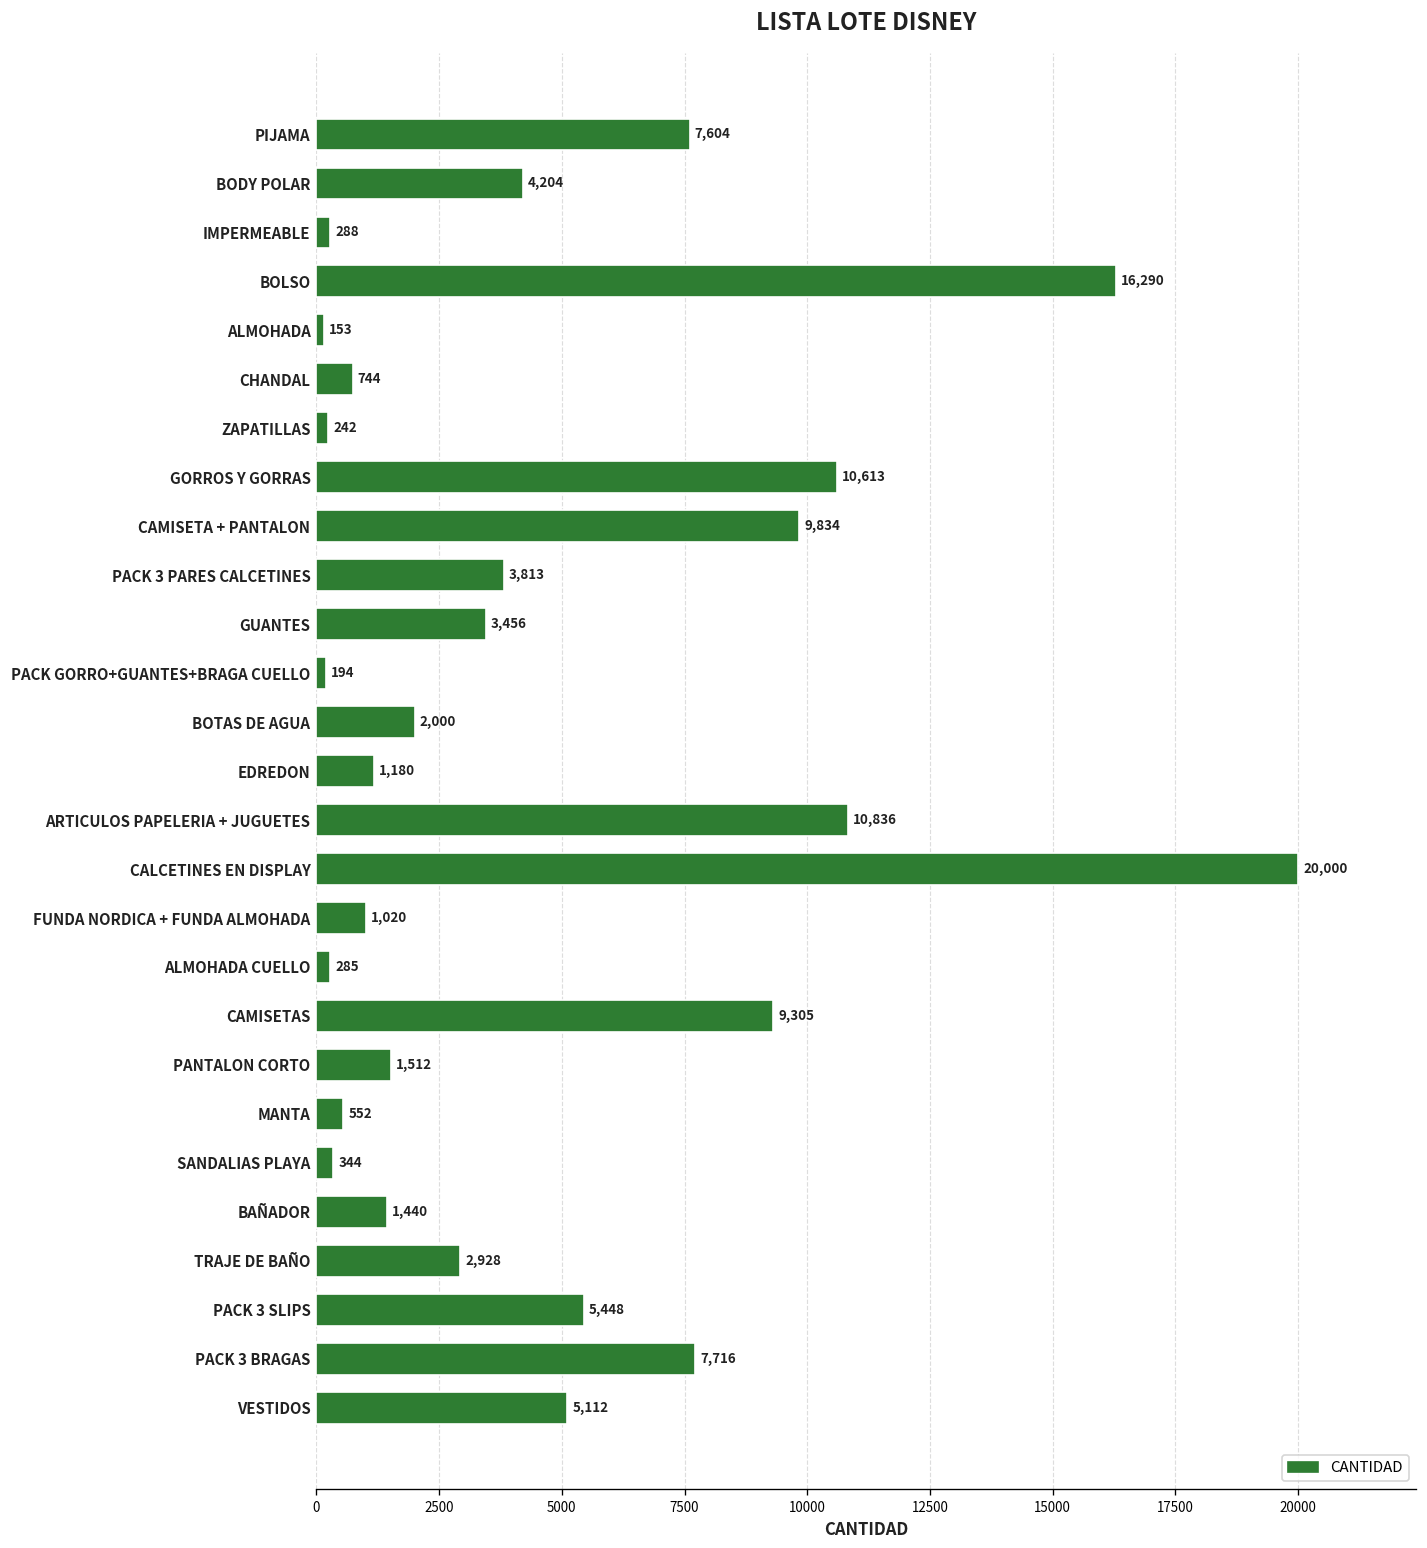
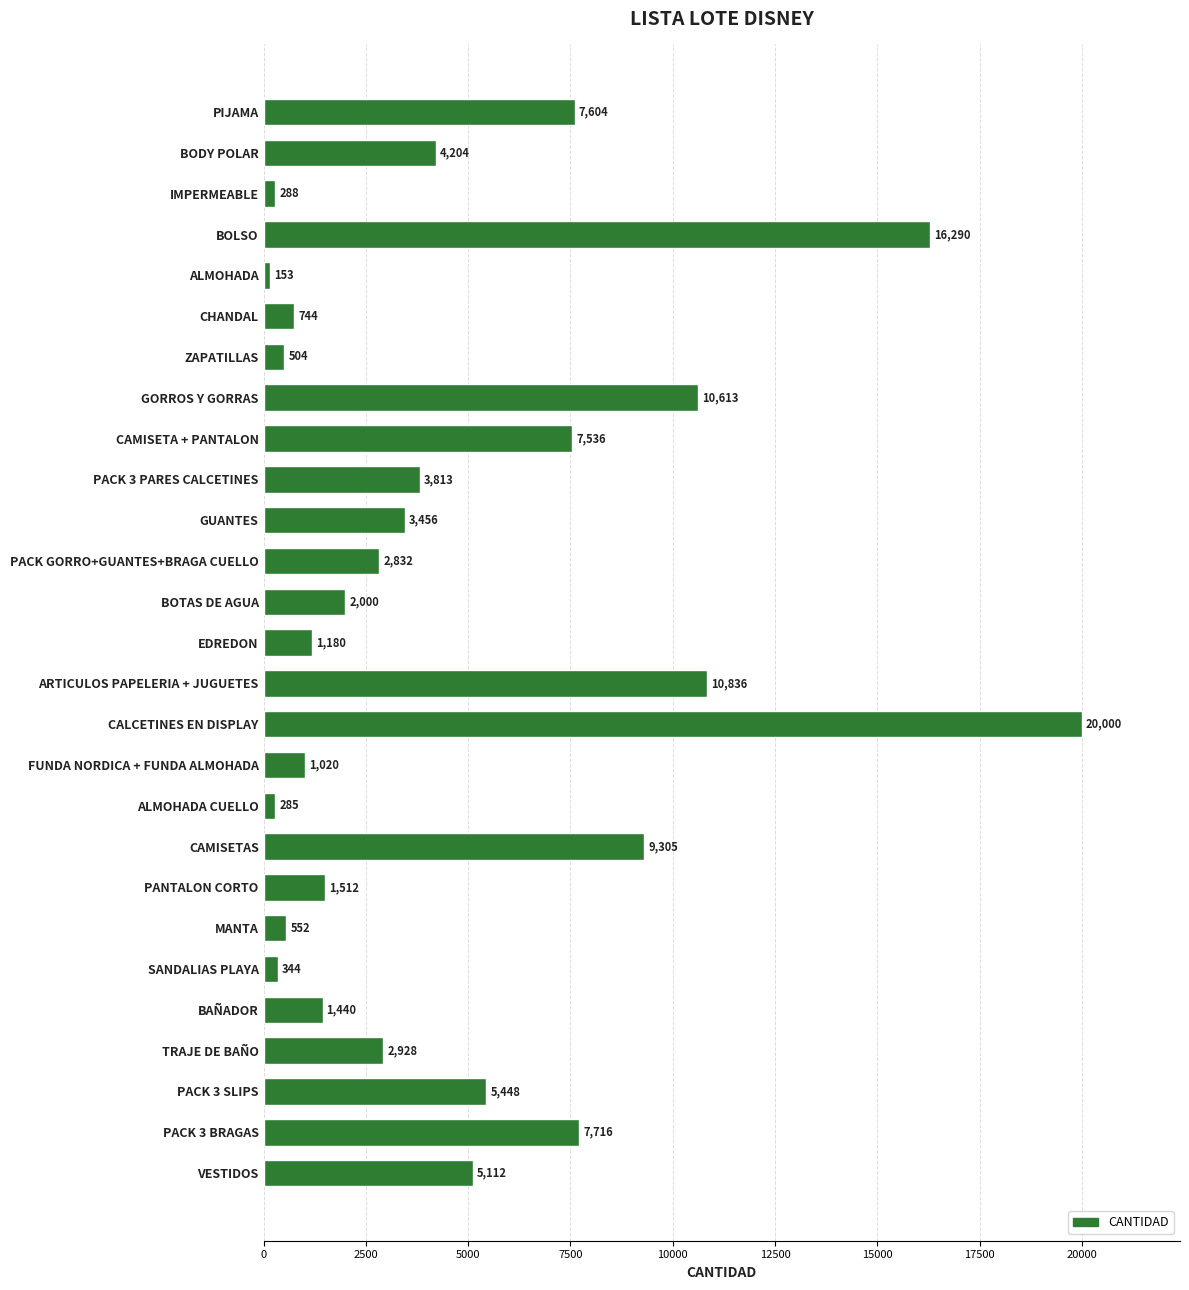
ZAPATILLAS: 242 -> 504
CAMISETA + PANTALON: 9,834 -> 7,536
PACK GORRO+GUANTES+BRAGA CUELLO: 194 -> 2,832
